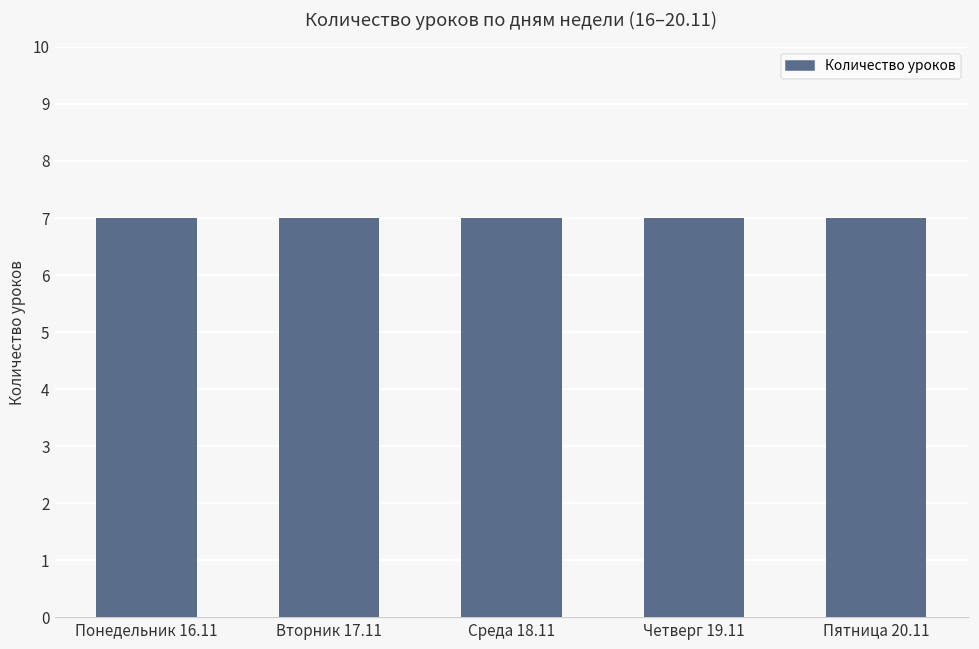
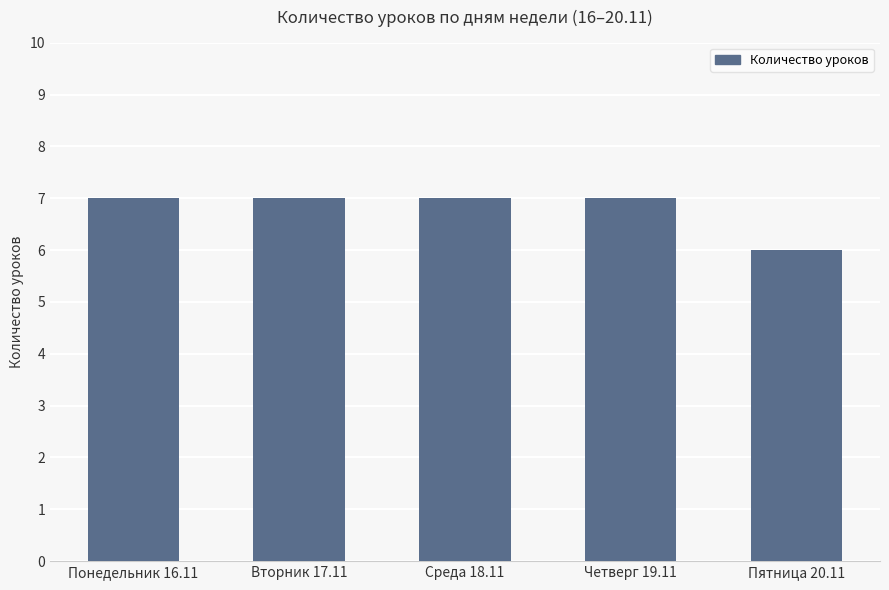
Пятница 20.11: 7 -> 6
